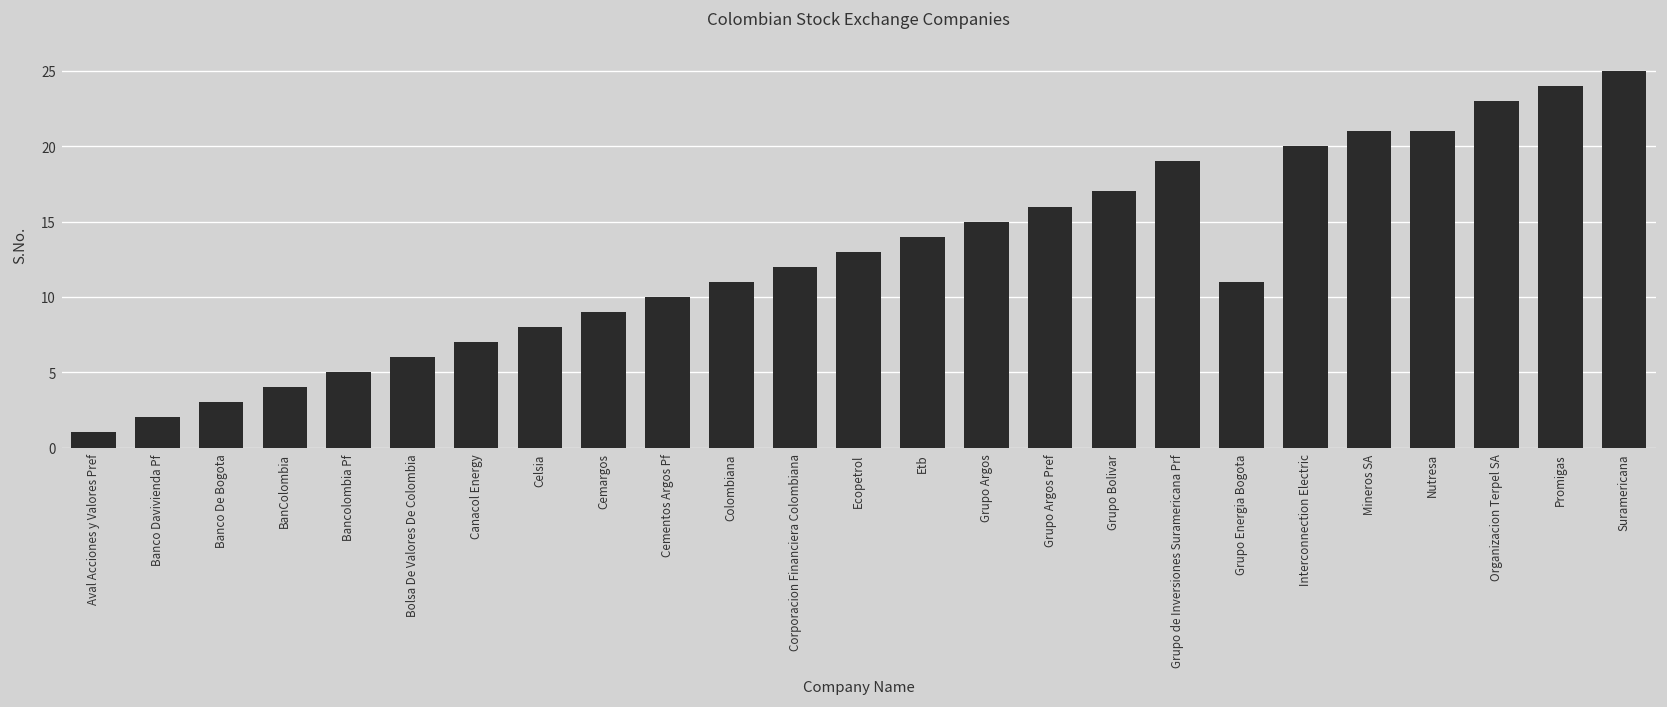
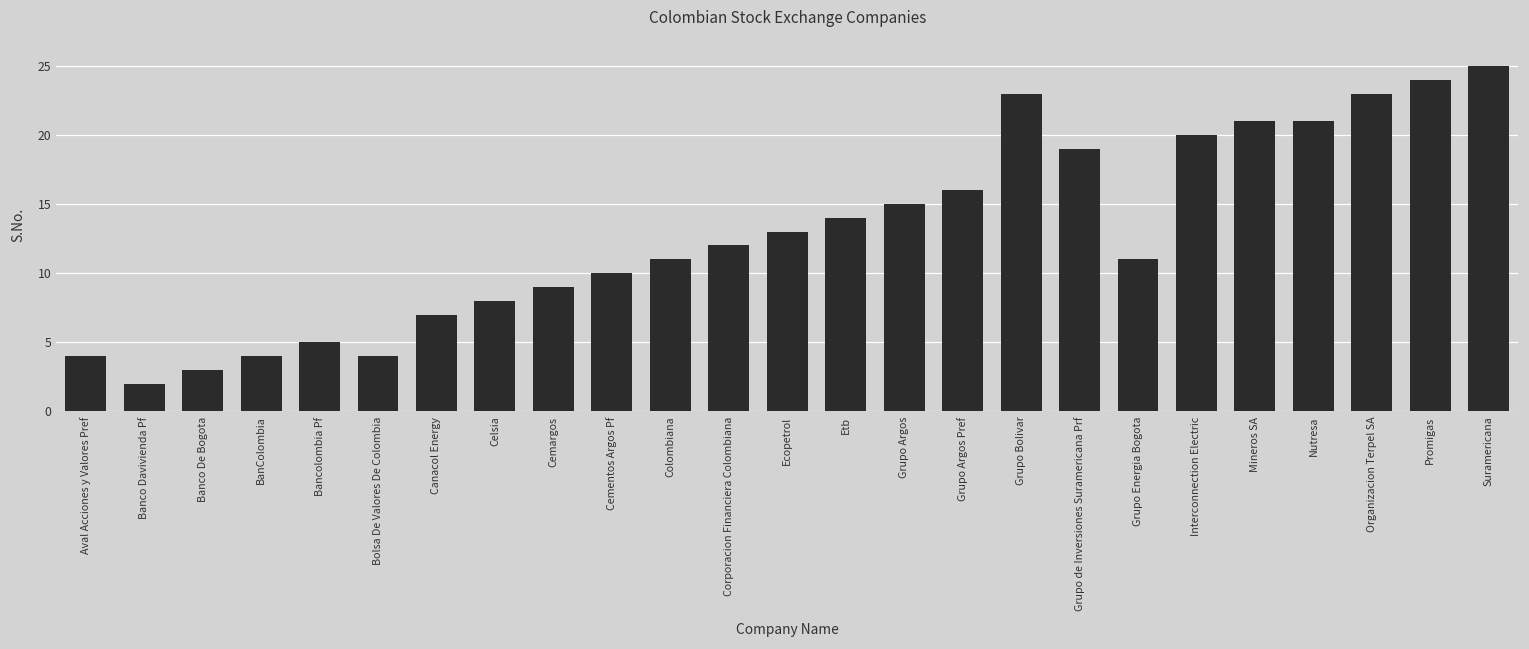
Aval Acciones y Valores Pref: 1 -> 4
Bolsa De Valores De Colombia: 6 -> 4
Grupo Bolivar: 17 -> 23
